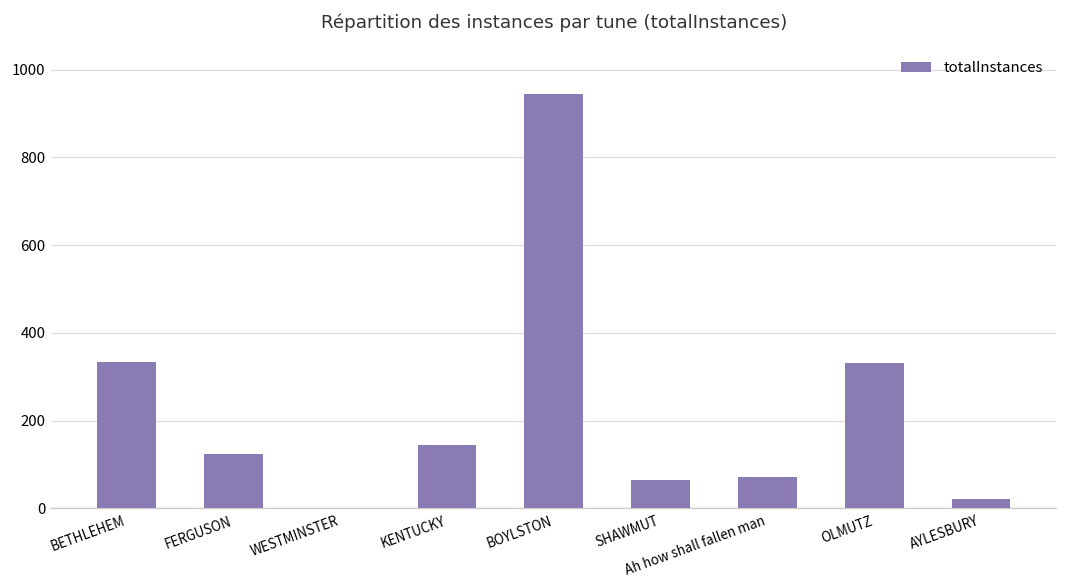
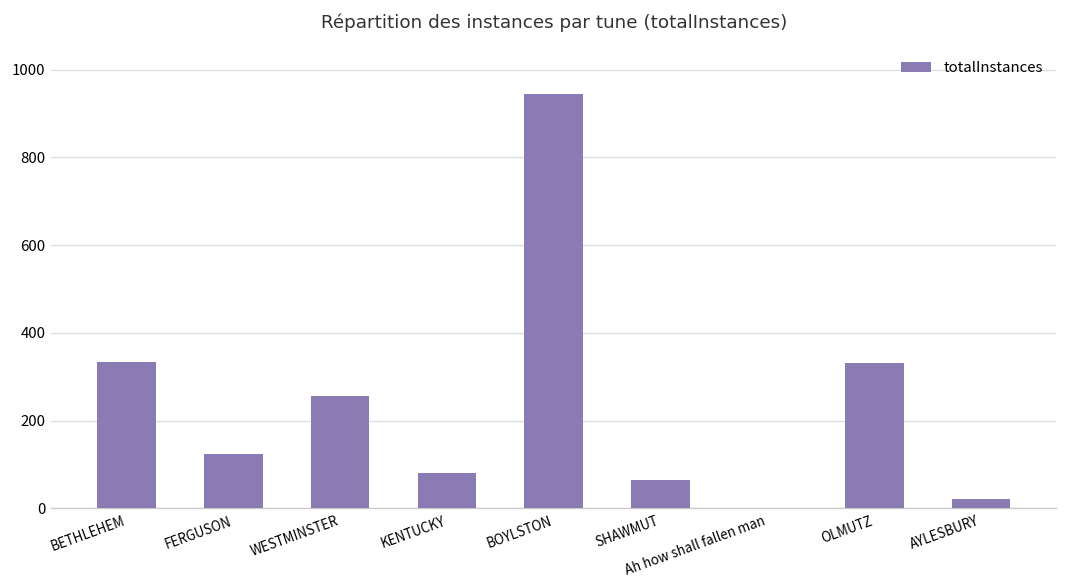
WESTMINSTER: 0 -> 260
KENTUCKY: 140 -> 80
Ah how shall fallen man: 70 -> 0
